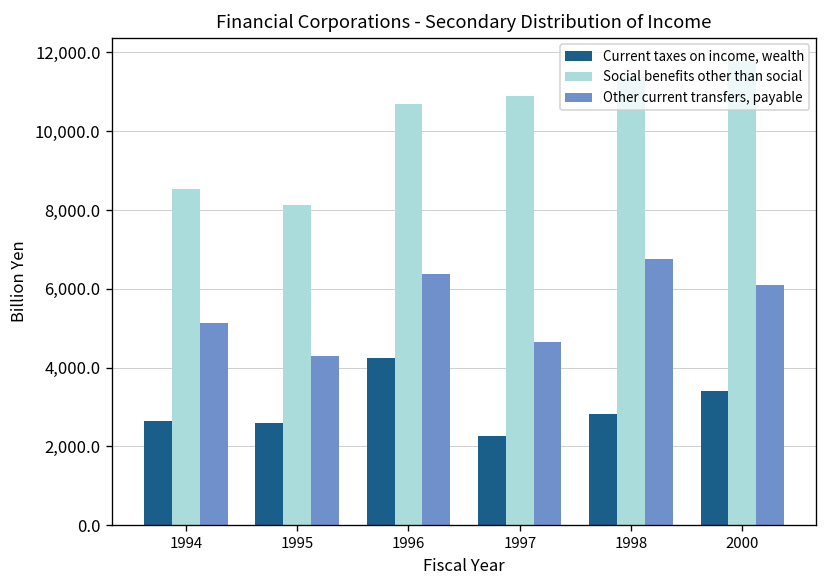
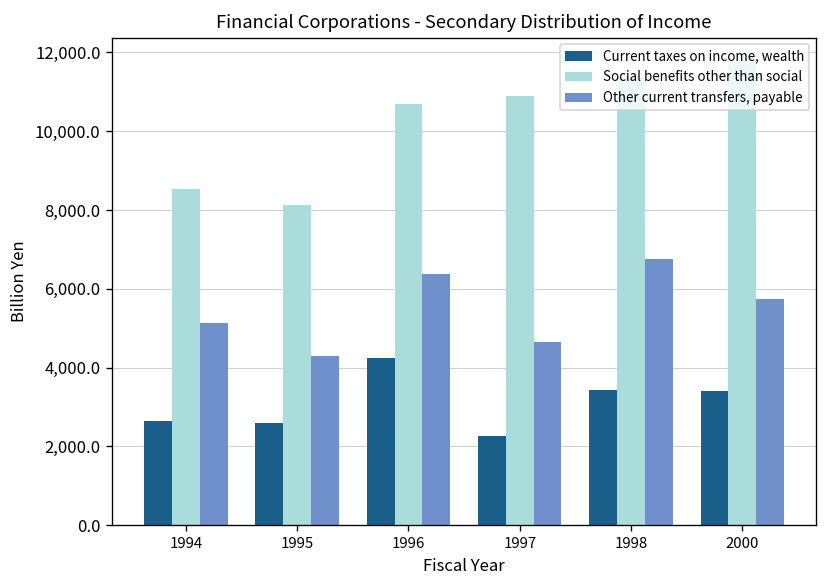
Current taxes on income, wealth, 1998: 2,800 -> 3,400
Other current transfers, payable, 2000: 6,100 -> 5,700
